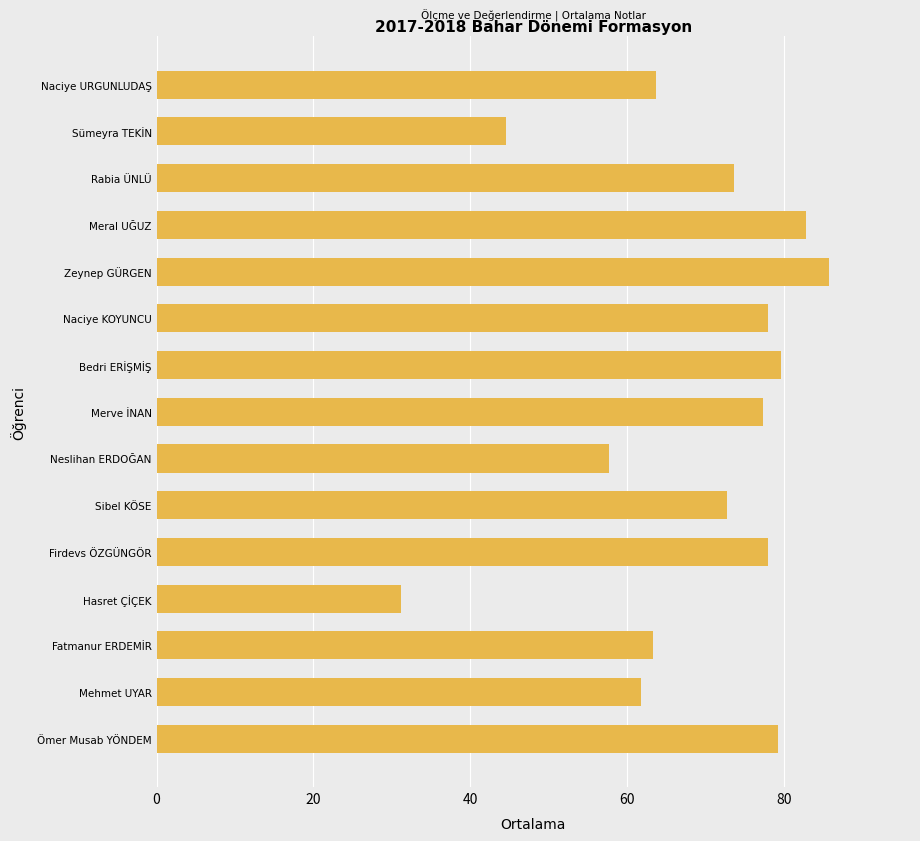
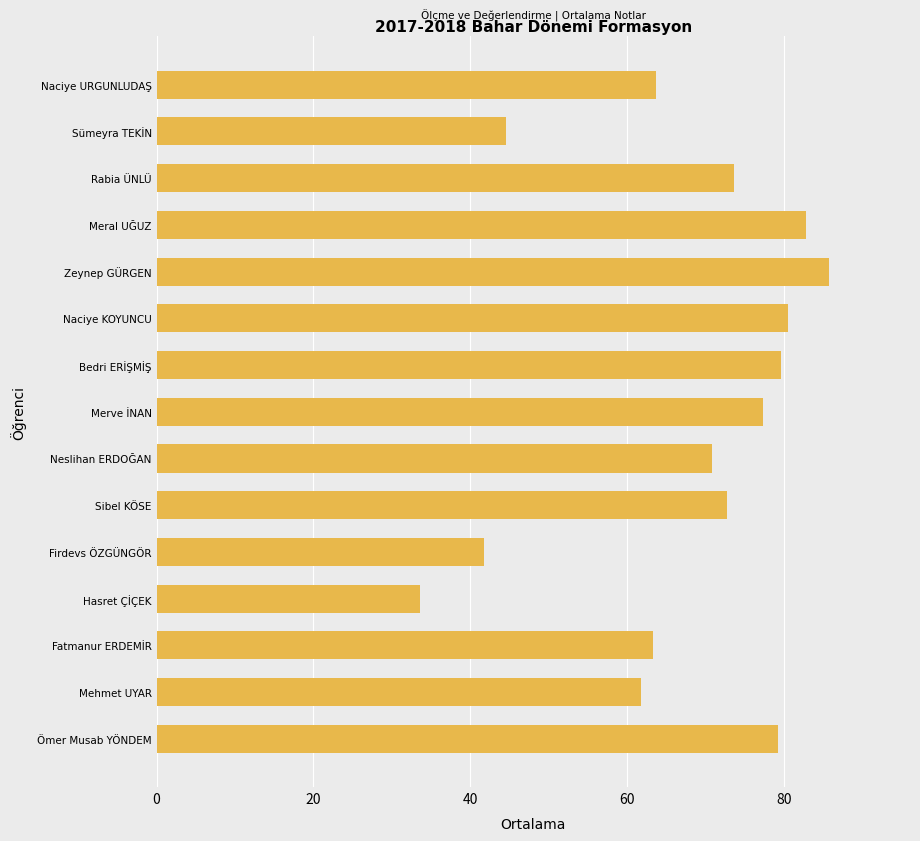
Naciye KOYUNCU: 78 -> 81
Neslihan ERDOĞAN: 58 -> 71
Firdevs ÖZGÜNGÖR: 78 -> 42
Hasret ÇİÇEK: 31 -> 34
